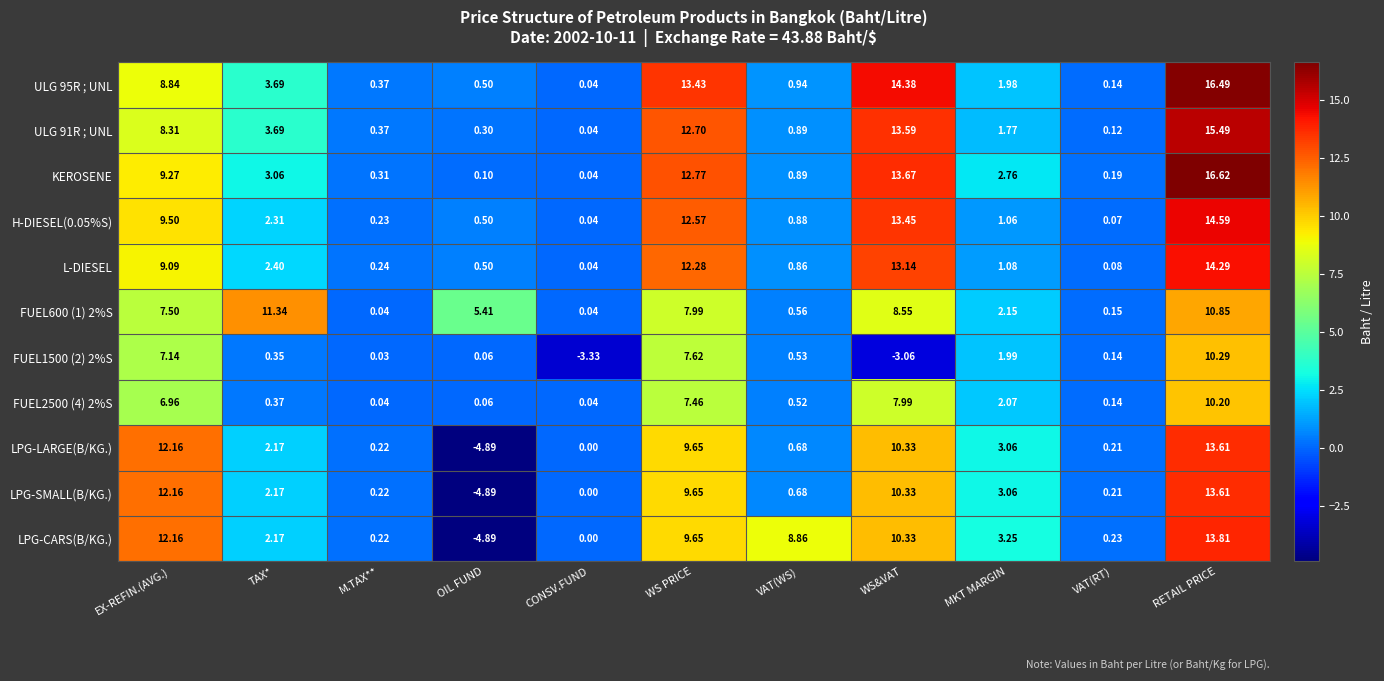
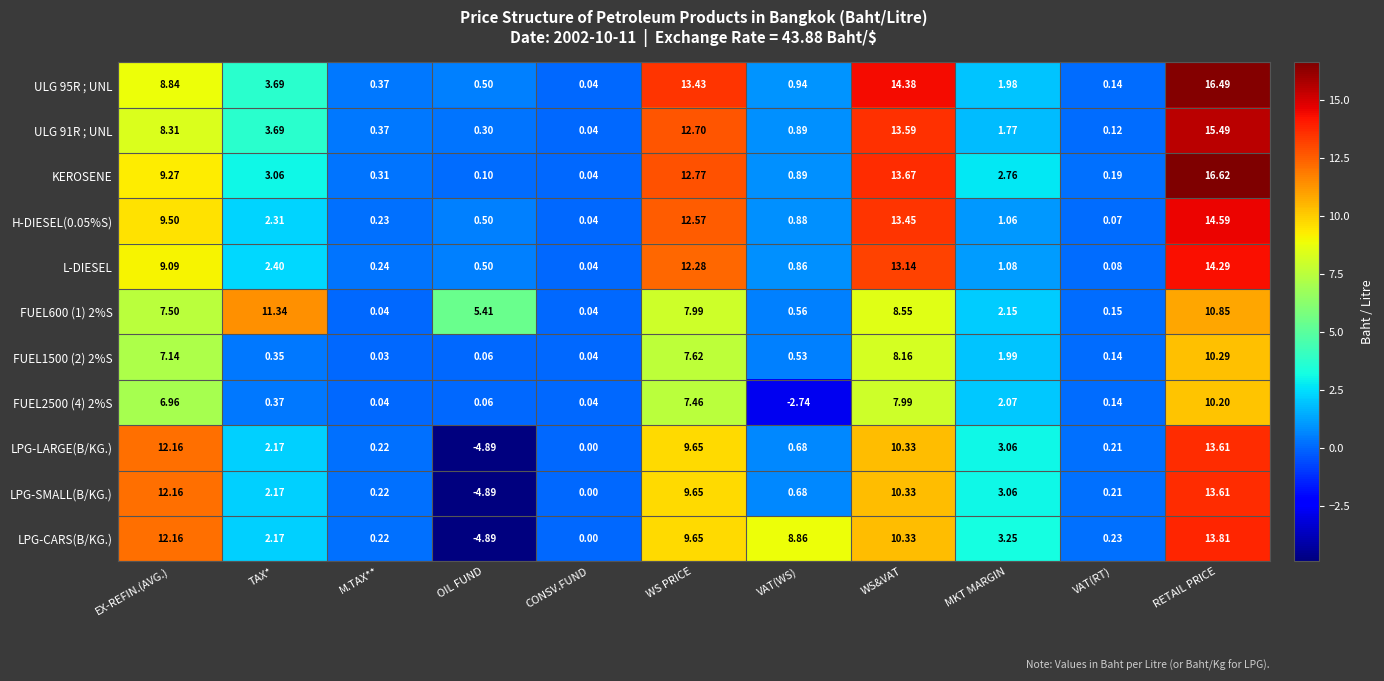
FUEL1500 (2) 2%S, CONSV.FUND: -3.33 -> 0.04
FUEL1500 (2) 2%S, WS&VAT: -3.06 -> 8.16
FUEL2500 (4) 2%S, VAT(WS): 0.52 -> -2.74
